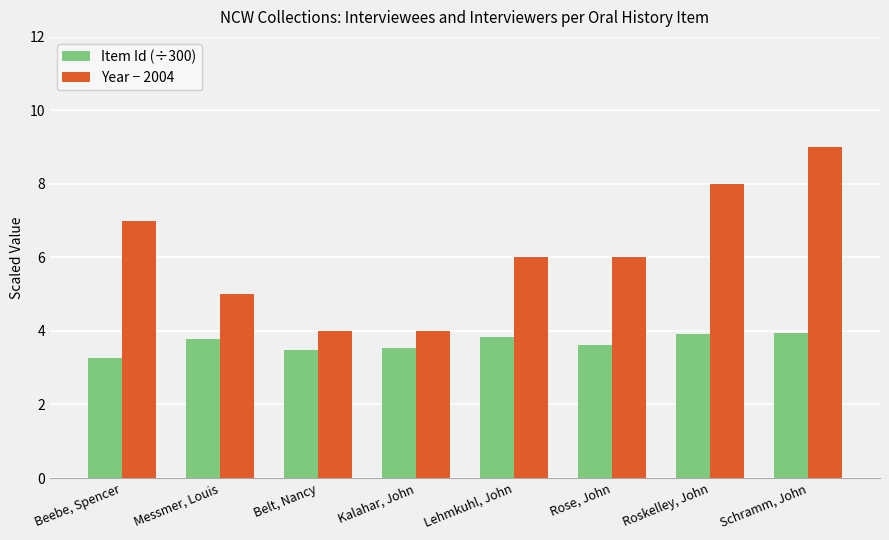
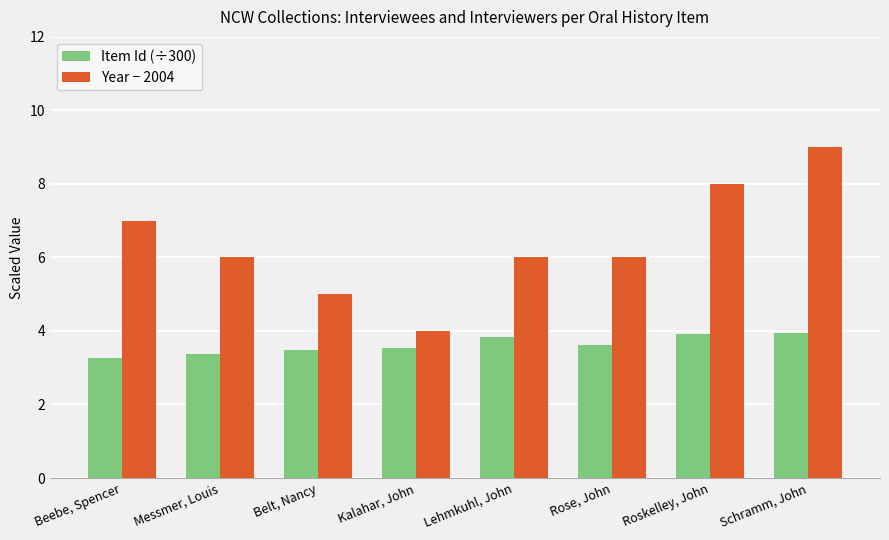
Item Id (÷300), Messmer, Louis: 3.8 -> 3.4
Year − 2004, Messmer, Louis: 5.0 -> 6.0
Year − 2004, Belt, Nancy: 4.0 -> 5.0
